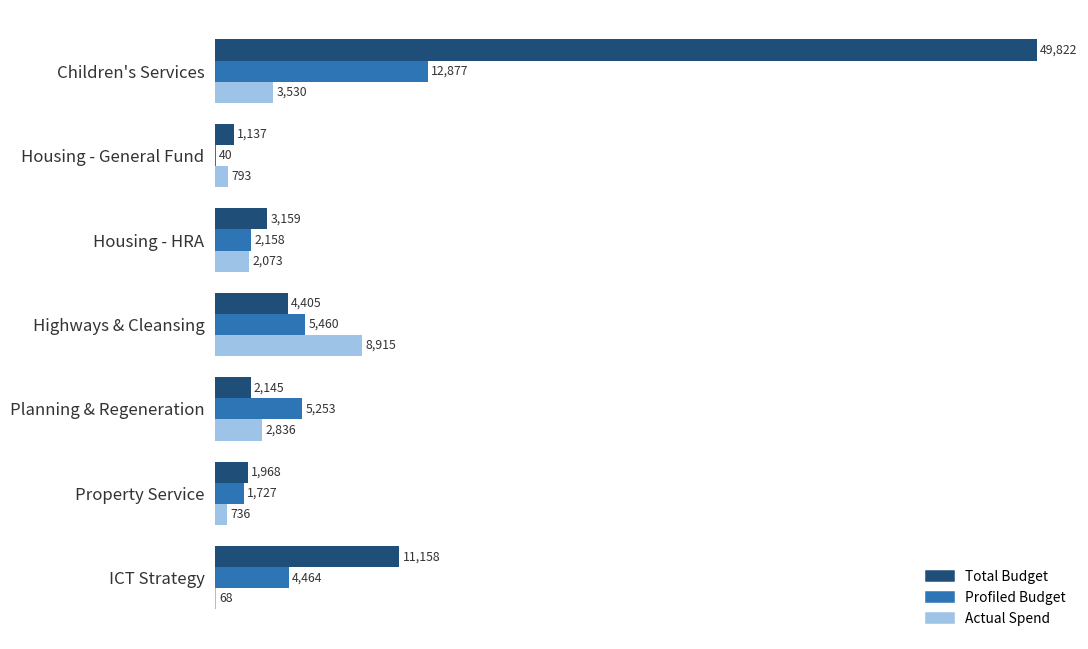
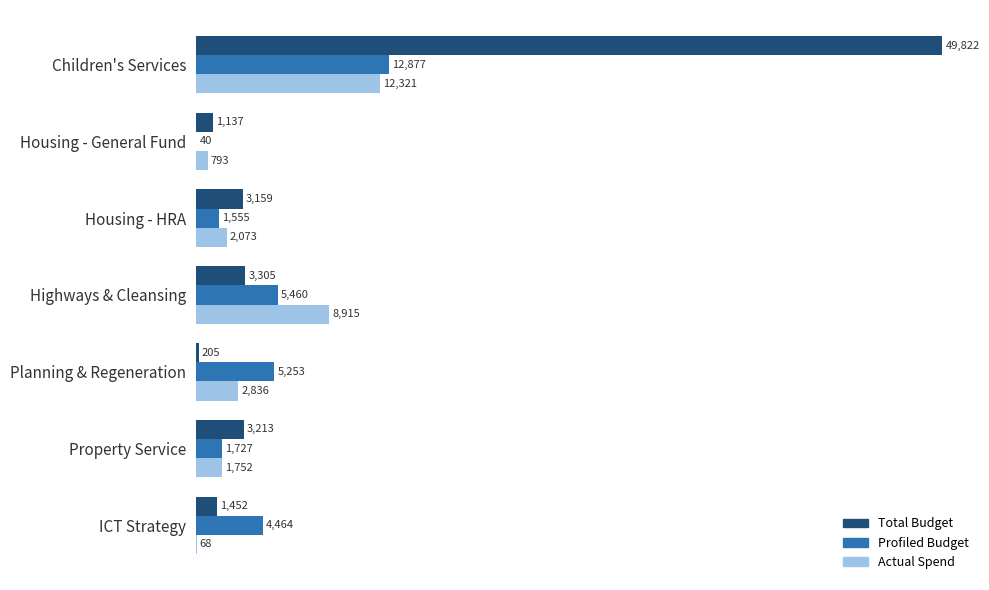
Actual Spend, Children's Services: 3,530 -> 12,321
Profiled Budget, Housing - HRA: 2,158 -> 1,555
Total Budget, Highways & Cleansing: 4,405 -> 3,305
Total Budget, Planning & Regeneration: 2,145 -> 205
Total Budget, Property Service: 1,968 -> 3,213
Actual Spend, Property Service: 736 -> 1,752
Total Budget, ICT Strategy: 11,158 -> 1,452
